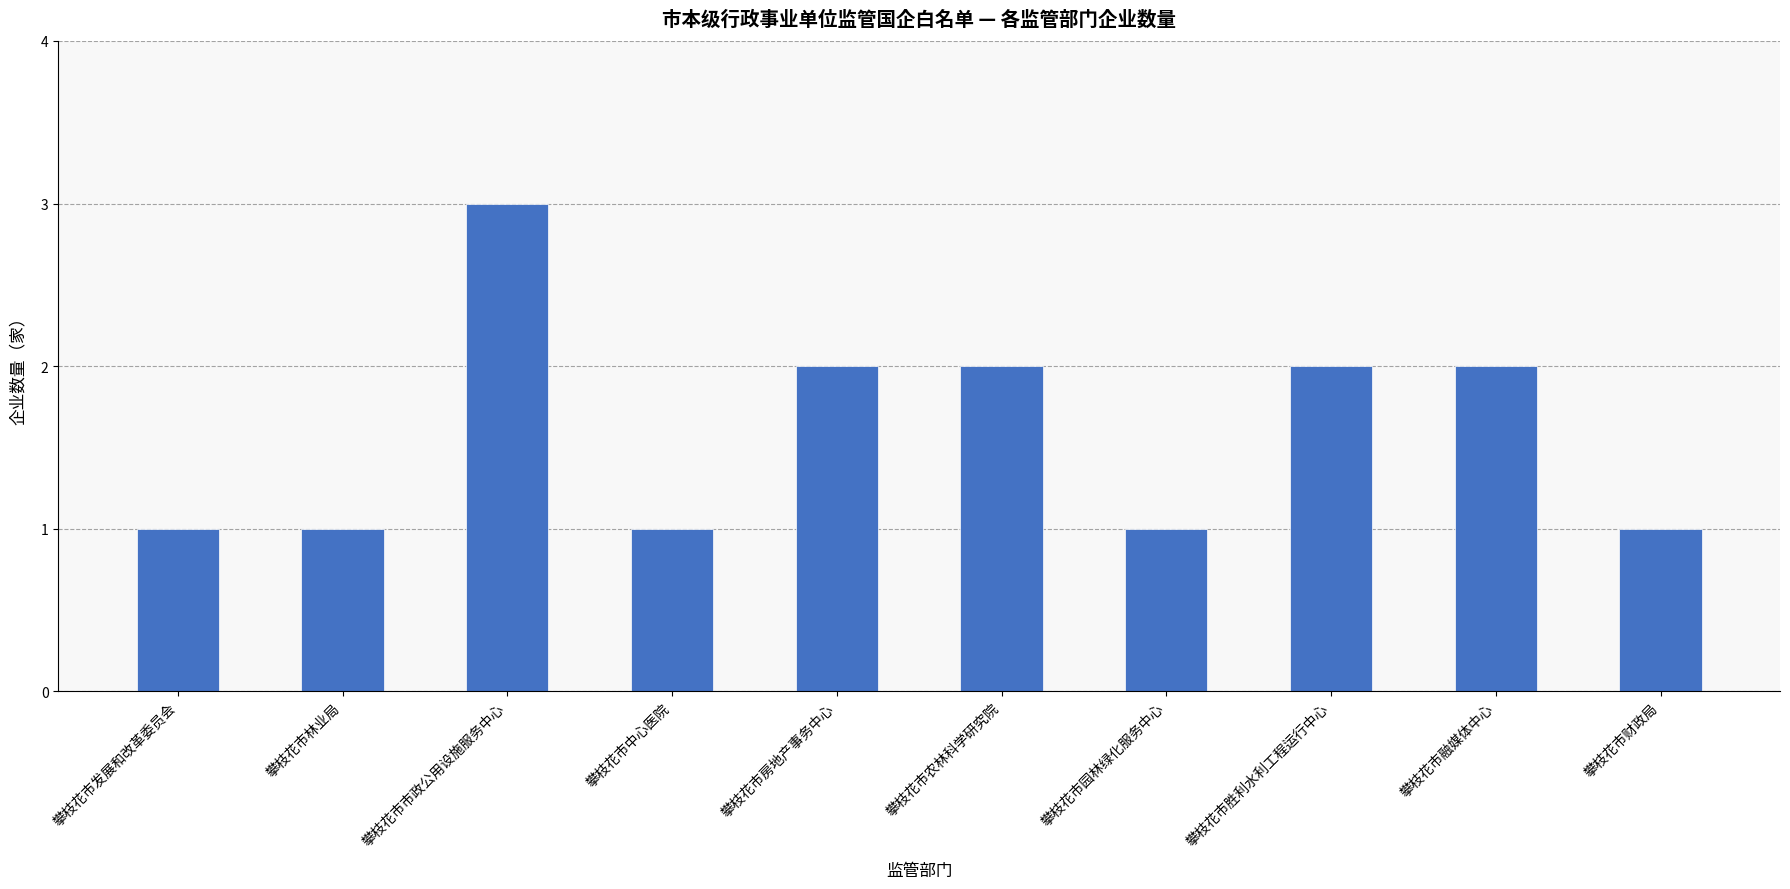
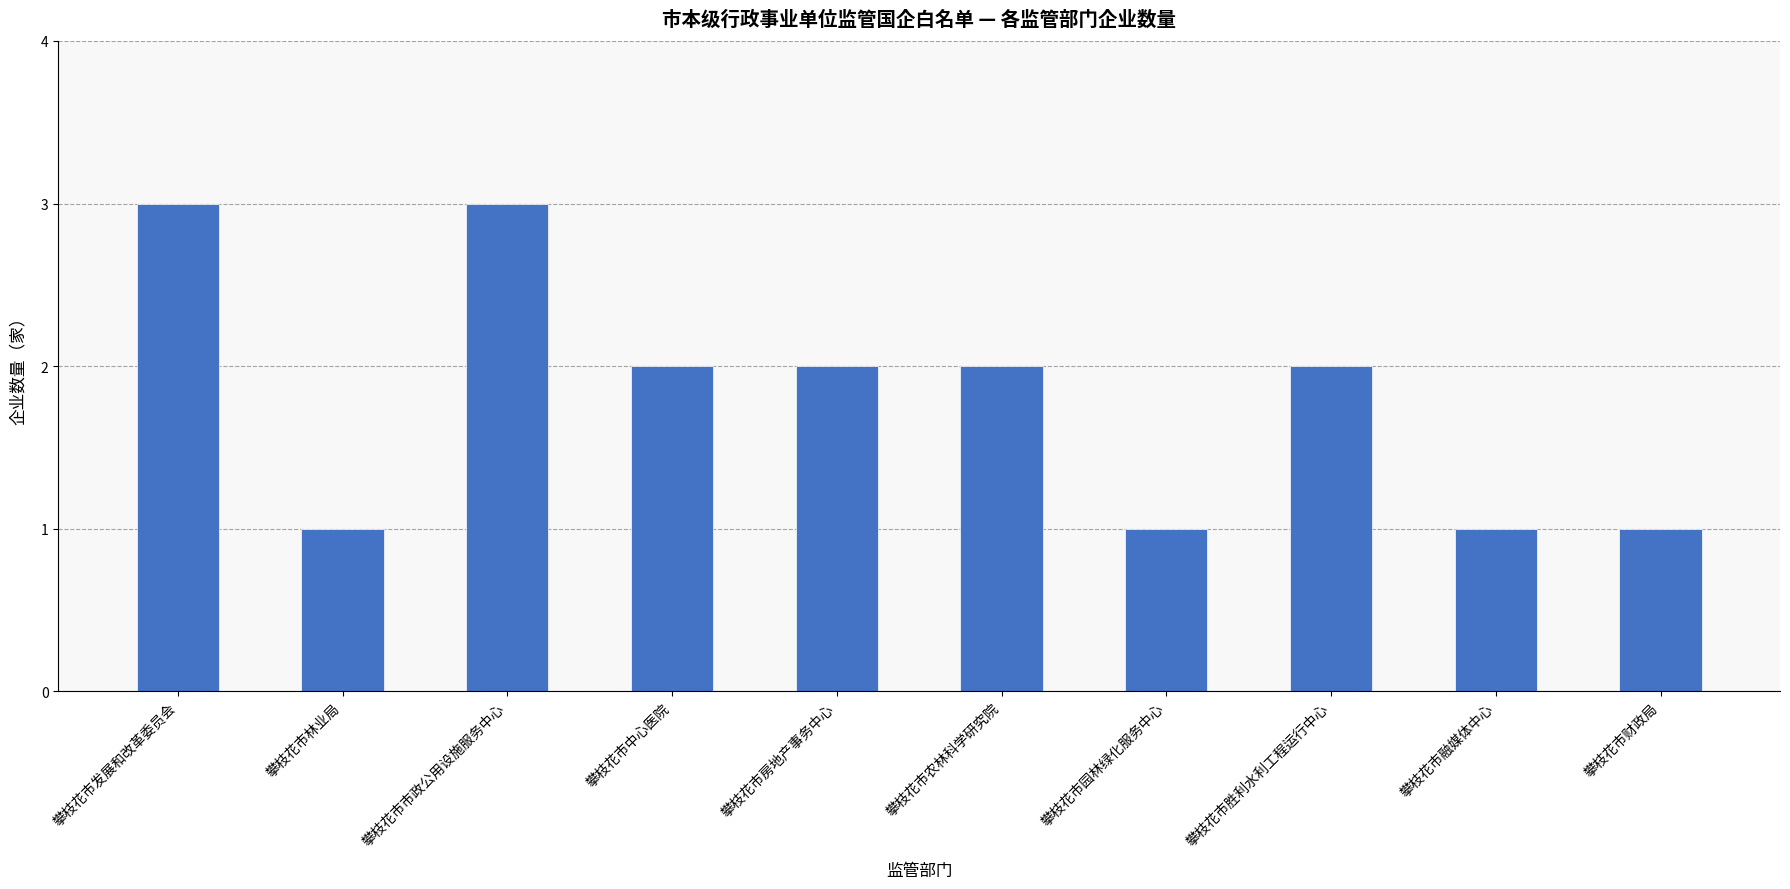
攀枝花市发展和改革委员会: 1 -> 3
攀枝花市中心医院: 1 -> 2
攀枝花市融媒体中心: 2 -> 1
